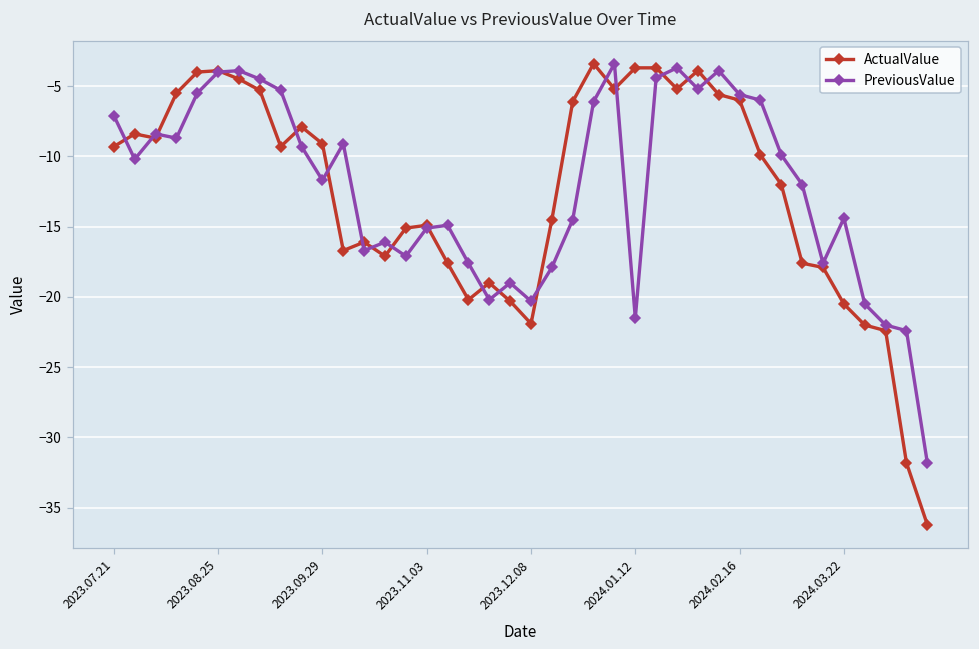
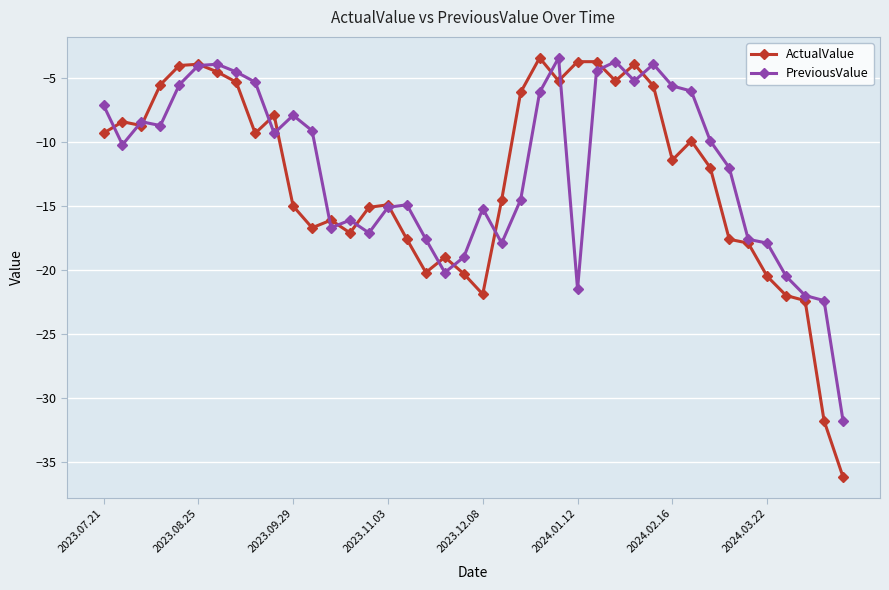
ActualValue, 2023.09.29: -9.1 -> -15.0
PreviousValue, 2023.09.29: -11.7 -> -7.9
PreviousValue, 2023.12.08: -20.3 -> -15.2
ActualValue, 2024.02.16: -6.0 -> -11.4
PreviousValue, 2024.03.22: -14.4 -> -17.9
